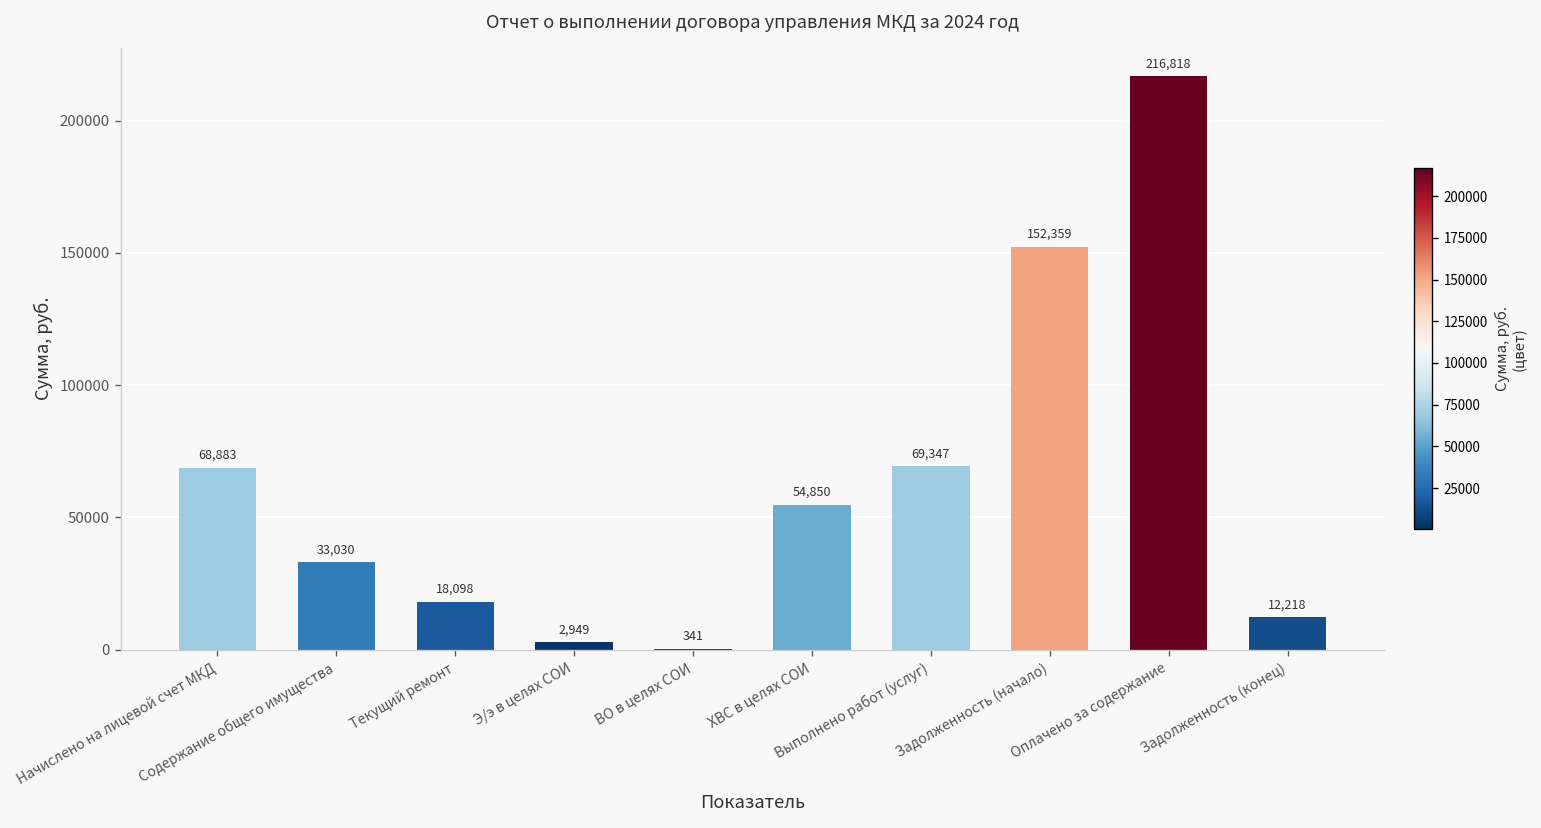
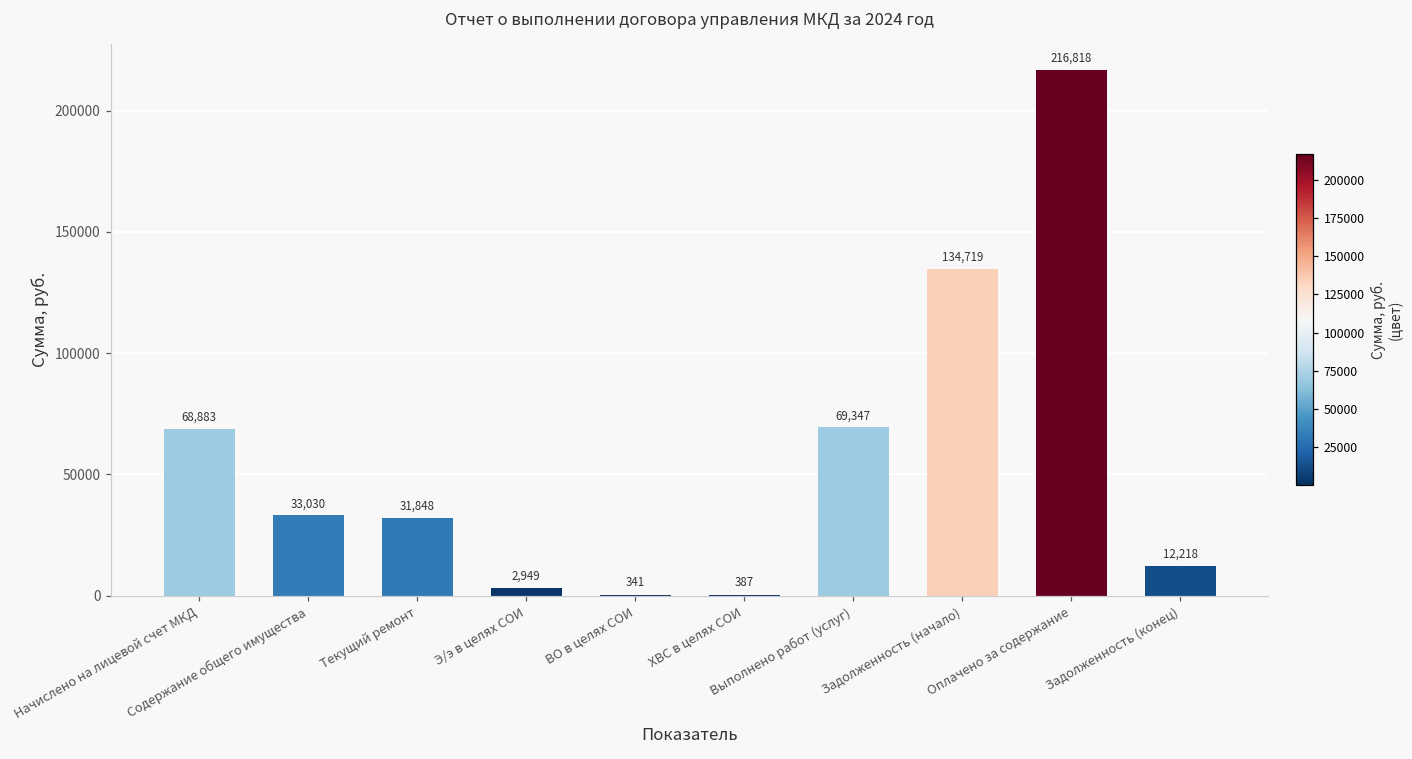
Текущий ремонт: 18,098 -> 31,848
ХВС в целях СОИ: 54,850 -> 387
Задолженность (начало): 152,359 -> 134,719
